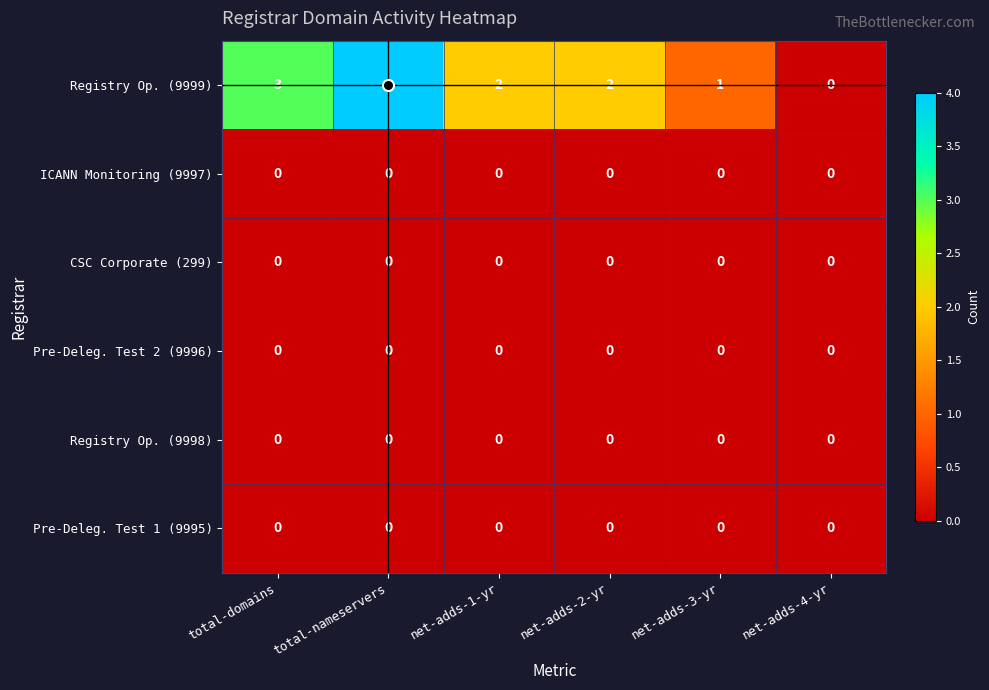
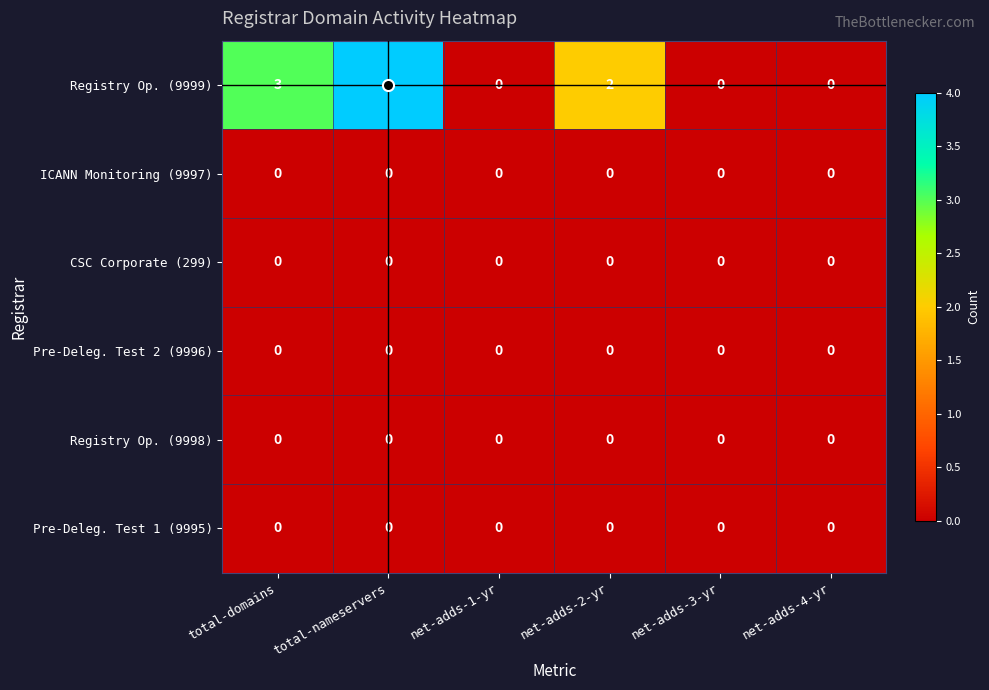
Registry Op. (9999), net-adds-1-yr: 2 -> 0
Registry Op. (9999), net-adds-3-yr: 1 -> 0
